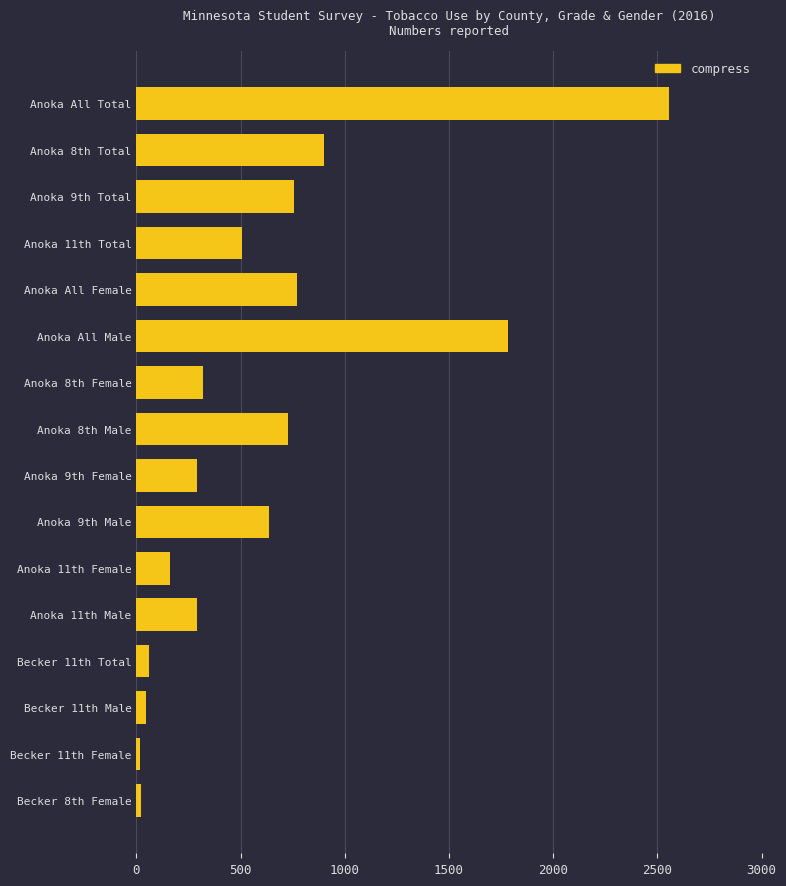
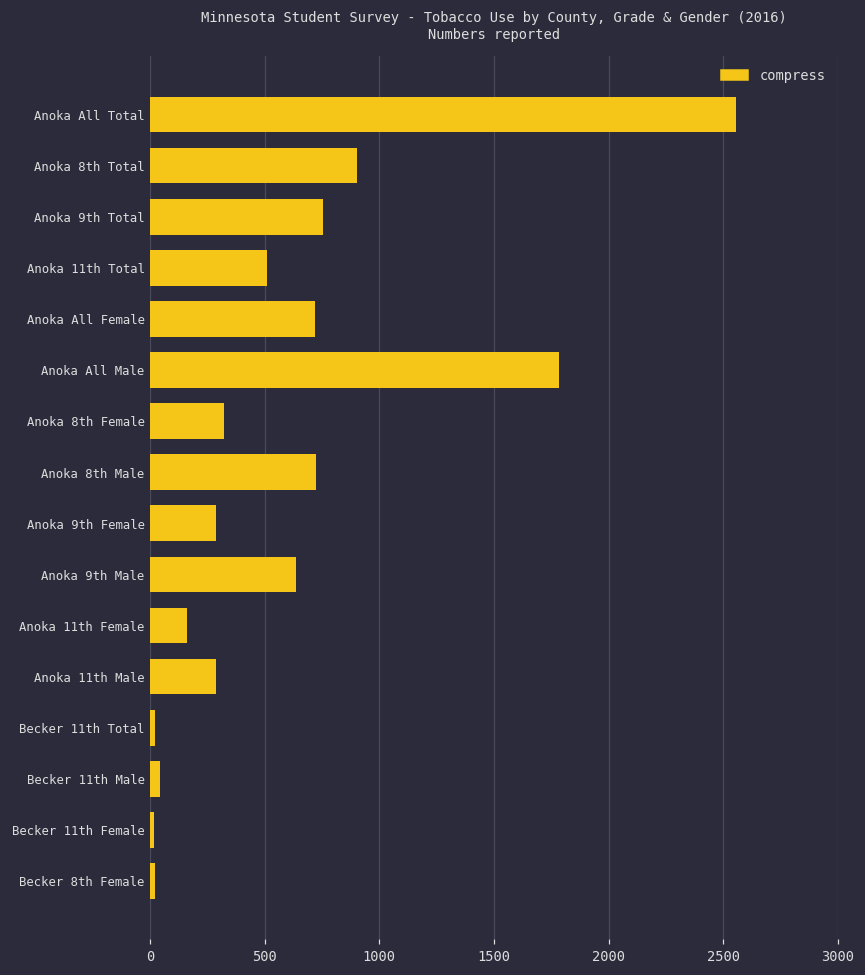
Anoka All Female: 770 -> 720
Becker 11th Total: 60 -> 20
